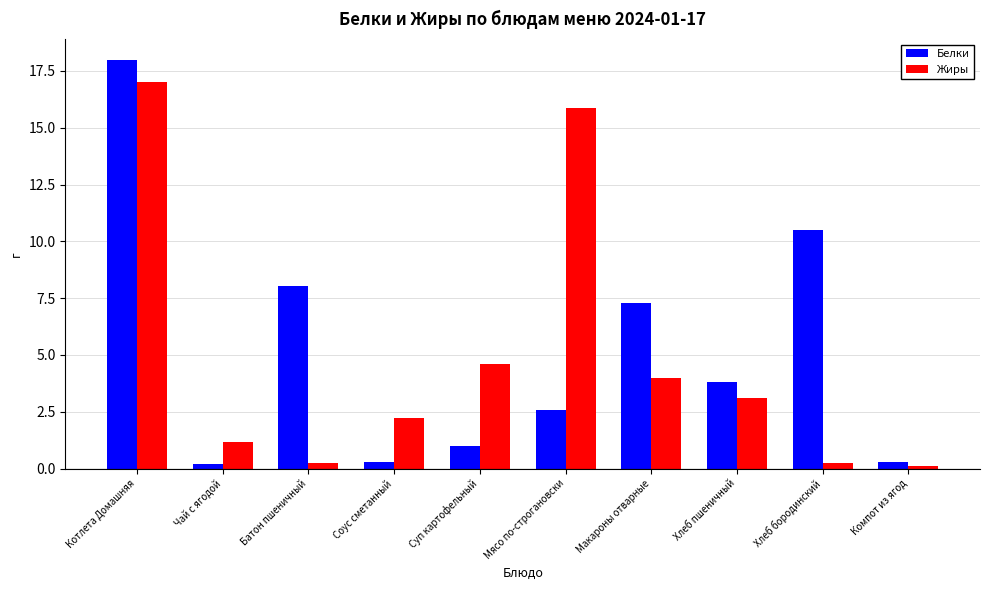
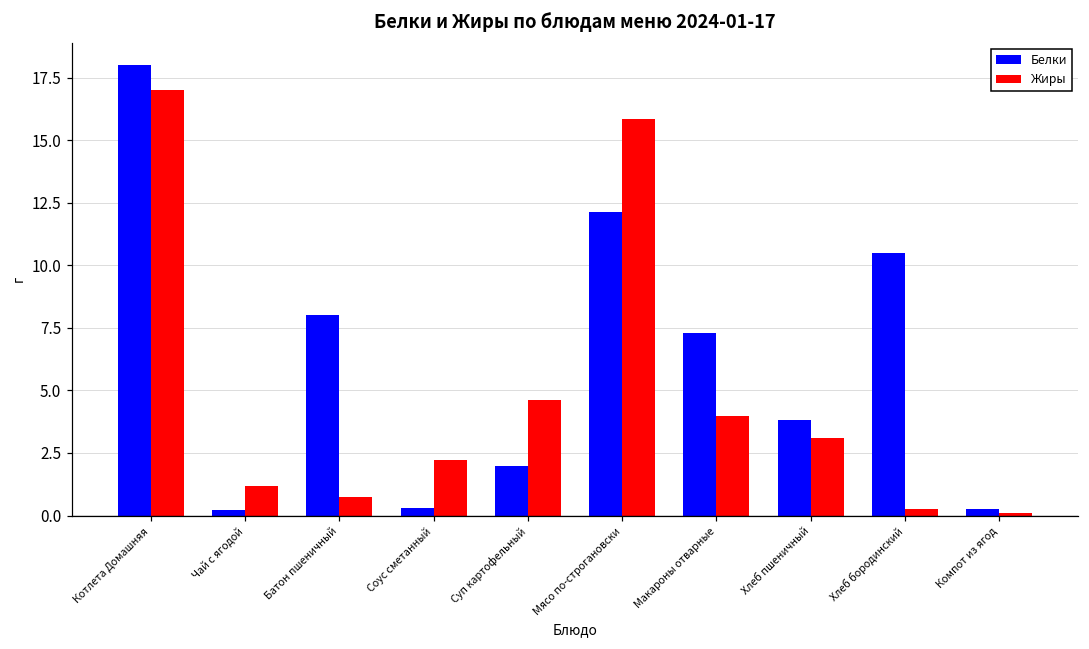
Жиры, Батон пшеничный: 0.2 -> 0.7
Белки, Суп картофельный: 1.0 -> 2.0
Белки, Мясо по-строгановски: 2.6 -> 12.1
